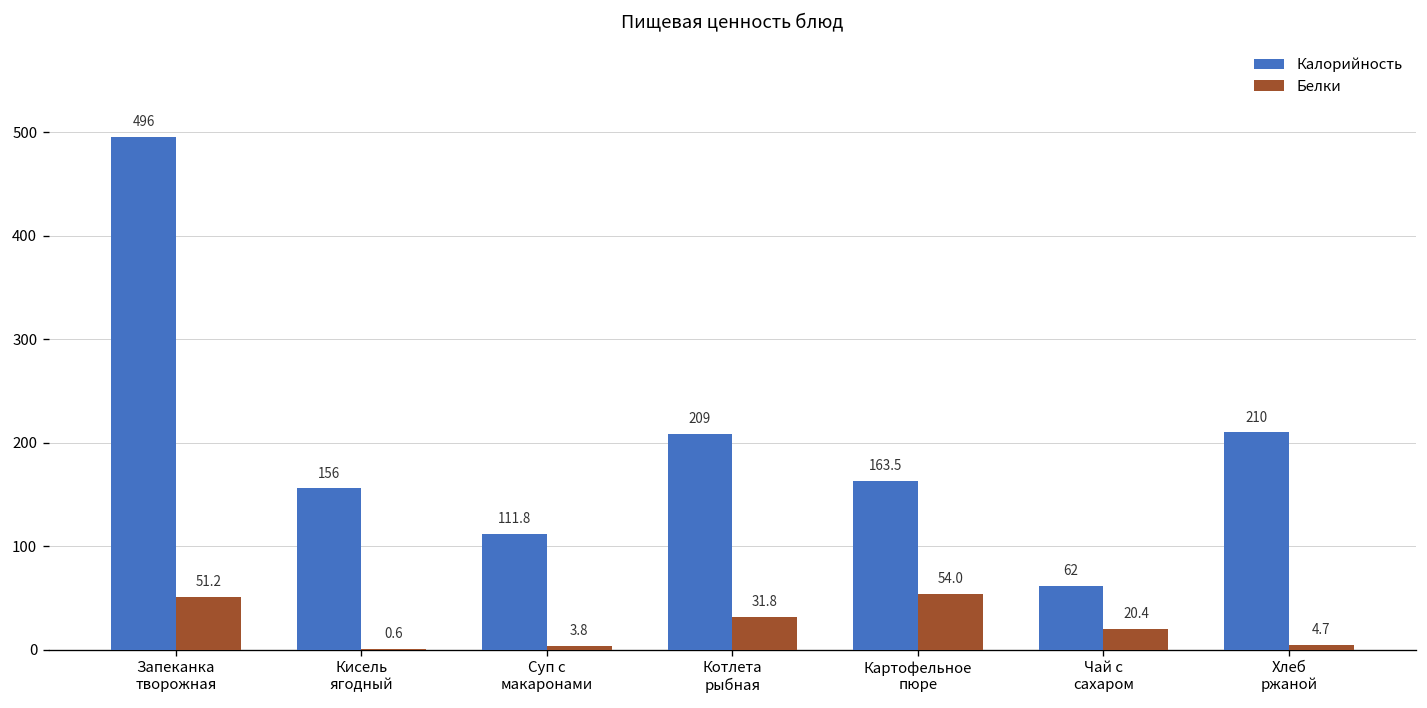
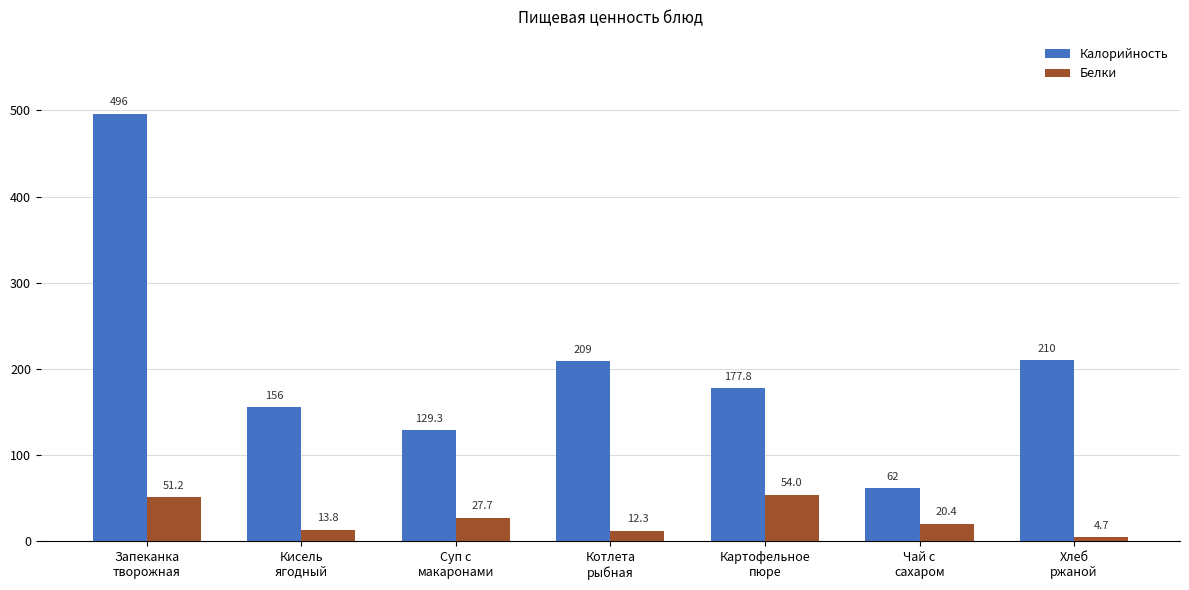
Белки, Кисель ягодный: 0.6 -> 13.8
Калорийность, Суп с макаронами: 111.8 -> 129.3
Белки, Суп с макаронами: 3.8 -> 27.7
Белки, Котлета рыбная: 31.8 -> 12.3
Калорийность, Картофельное пюре: 163.5 -> 177.8
